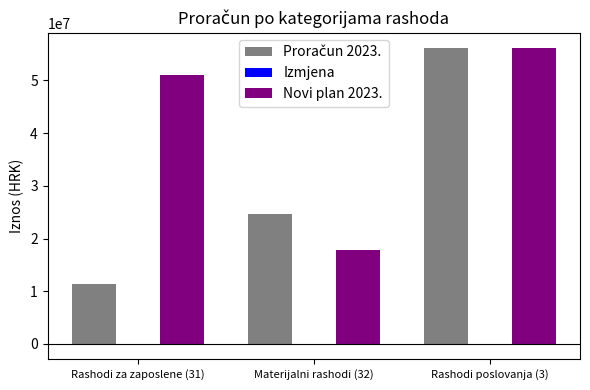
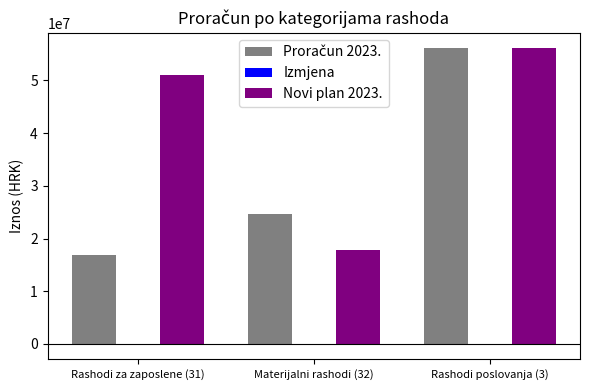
Proračun 2023., Rashodi za zaposlene (31): 11000000 -> 17000000
